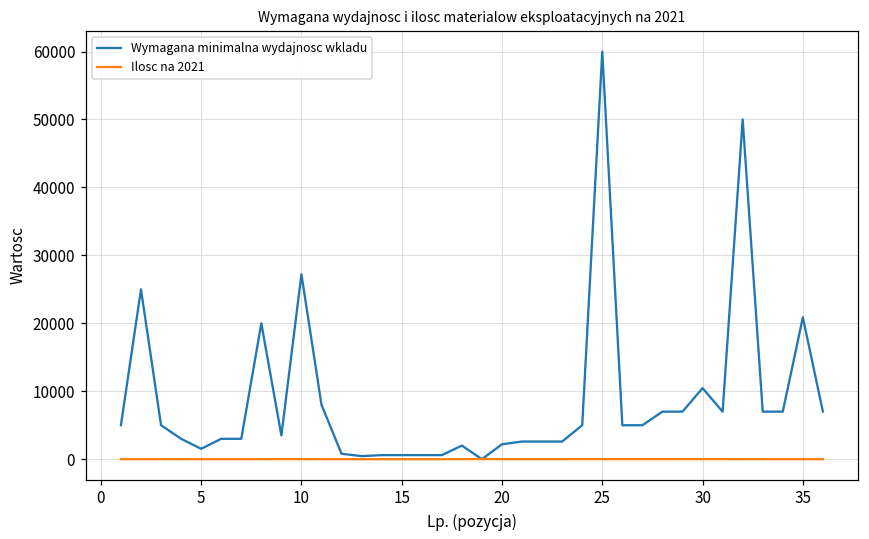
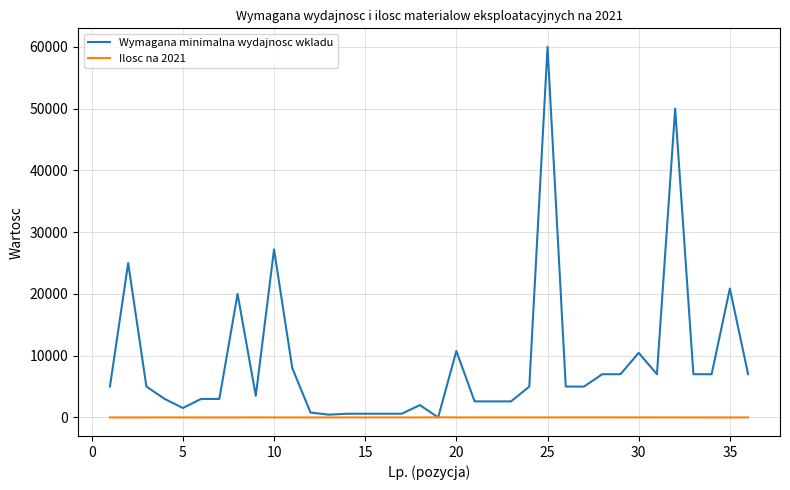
Wymagana minimalna wydajnosc wkladu, 20: 2000 -> 11000
